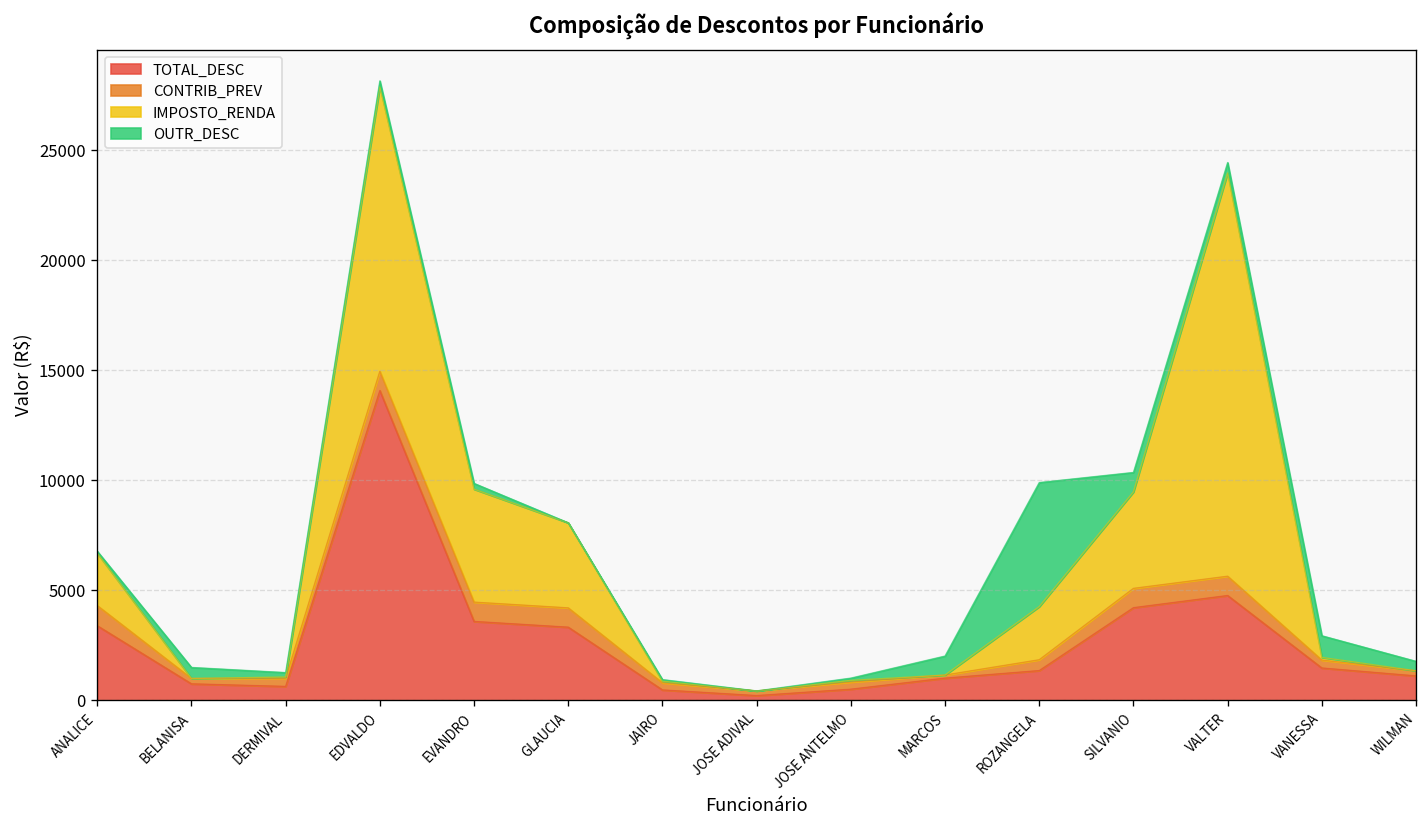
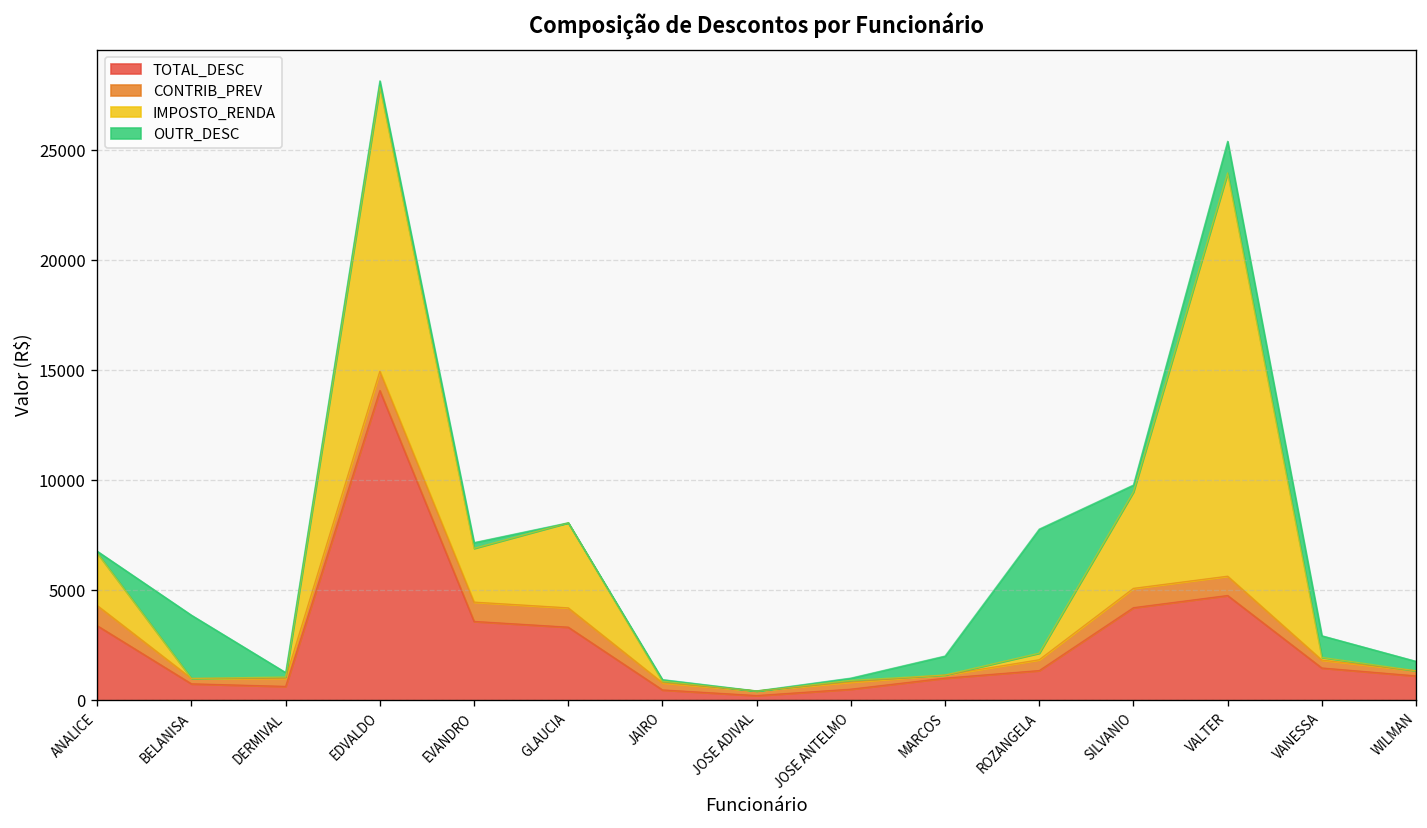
OUTR_DESC, BELANISA: 500 -> 2900
IMPOSTO_RENDA, EVANDRO: 5100 -> 2400
IMPOSTO_RENDA, ROZANGELA: 2400 -> 300
OUTR_DESC, SILVANIO: 900 -> 300
OUTR_DESC, VALTER: 500 -> 1400
